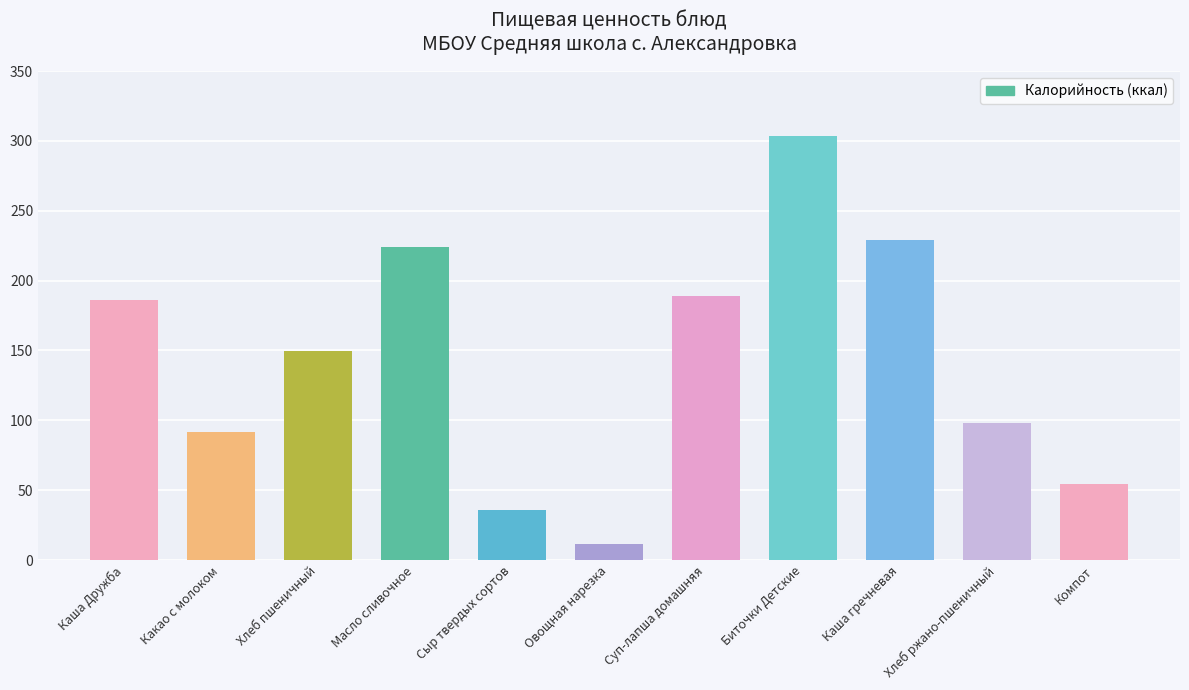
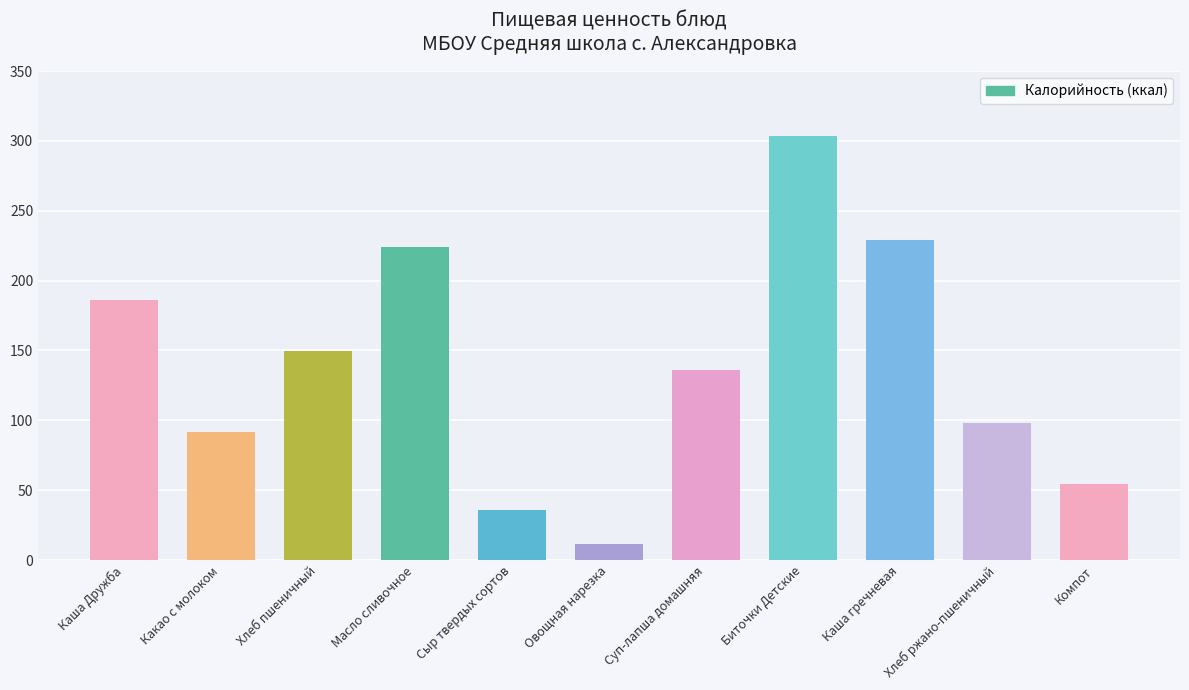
Суп-лапша домашняя: 189 -> 136
